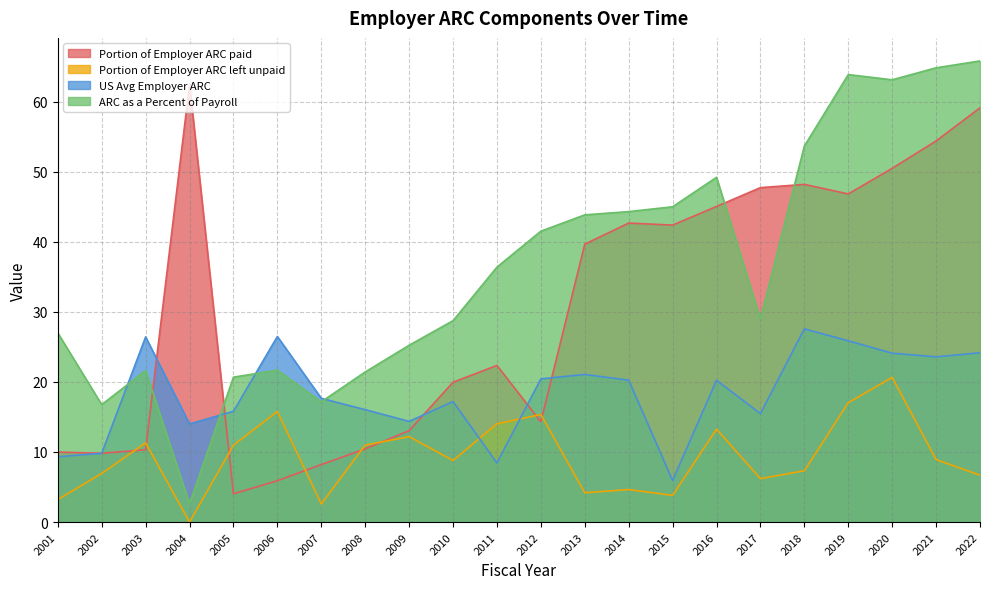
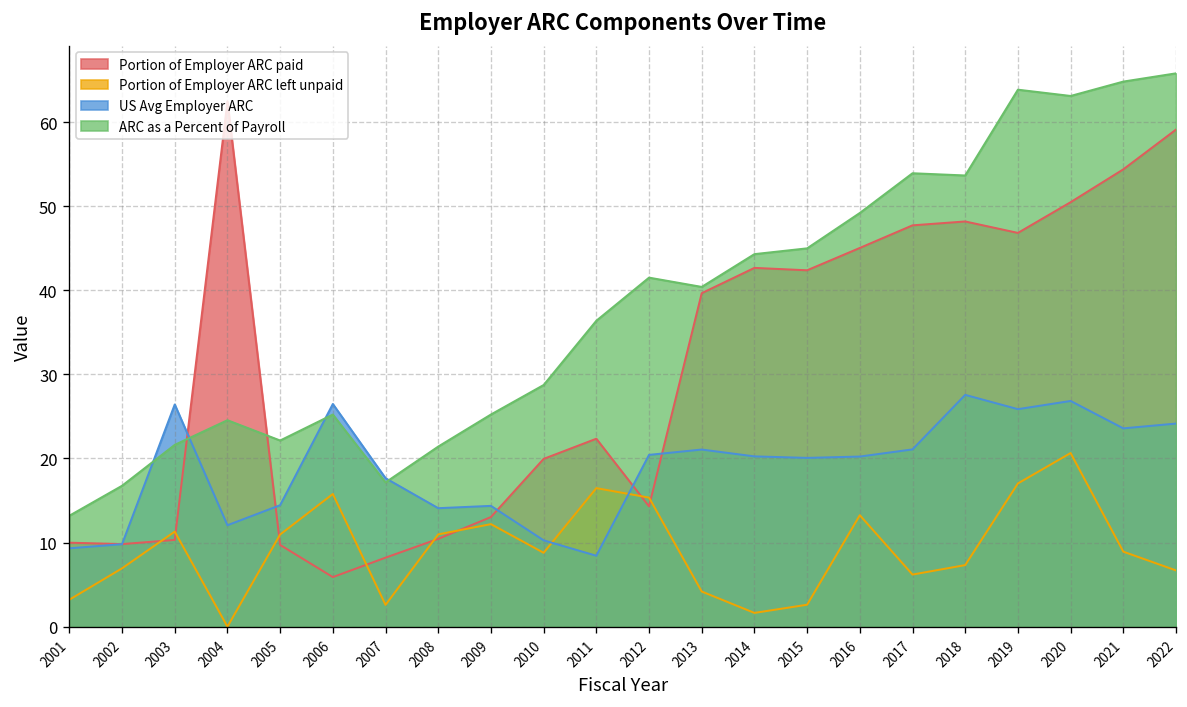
ARC as a Percent of Payroll, 2001: 27 -> 13
US Avg Employer ARC, 2004: 14 -> 12
ARC as a Percent of Payroll, 2004: 3 -> 25
Portion of Employer ARC paid, 2005: 4 -> 10
US Avg Employer ARC, 2005: 16 -> 14
ARC as a Percent of Payroll, 2005: 21 -> 22
ARC as a Percent of Payroll, 2006: 22 -> 25
US Avg Employer ARC, 2008: 16 -> 14
US Avg Employer ARC, 2010: 17 -> 10
Portion of Employer ARC left unpaid, 2011: 14 -> 16
ARC as a Percent of Payroll, 2013: 44 -> 40
Portion of Employer ARC left unpaid, 2014: 5 -> 2
Portion of Employer ARC left unpaid, 2015: 4 -> 3
US Avg Employer ARC, 2015: 6 -> 20
US Avg Employer ARC, 2017: 15 -> 21
ARC as a Percent of Payroll, 2017: 29 -> 54
US Avg Employer ARC, 2020: 24 -> 27
